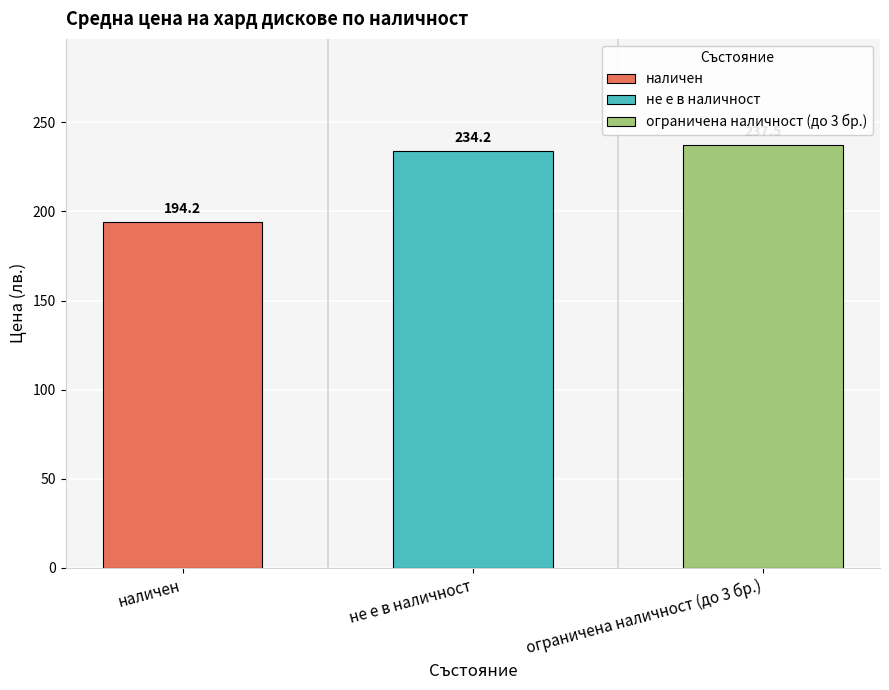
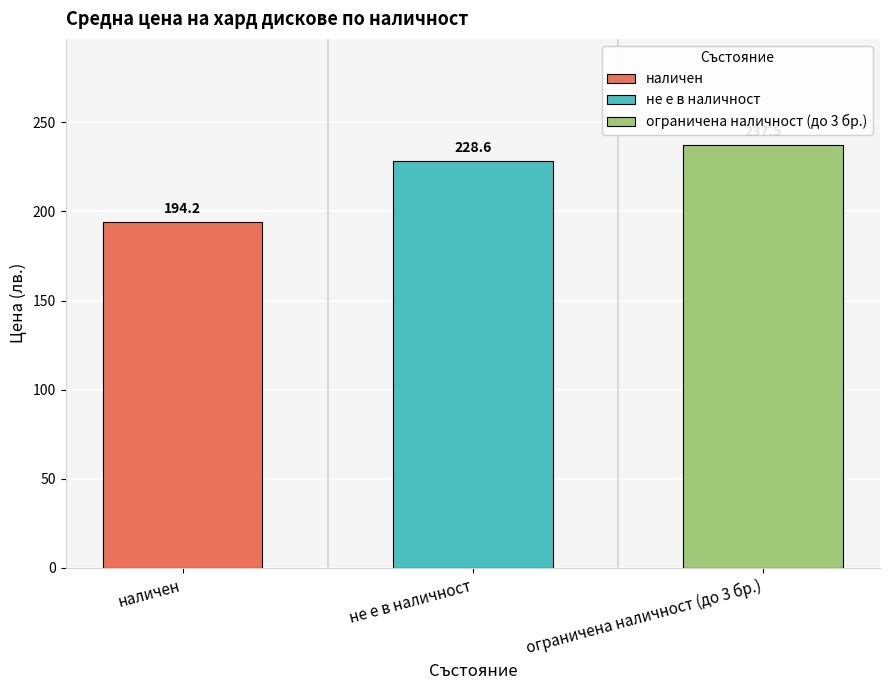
не е в наличност: 234.2 -> 228.6
